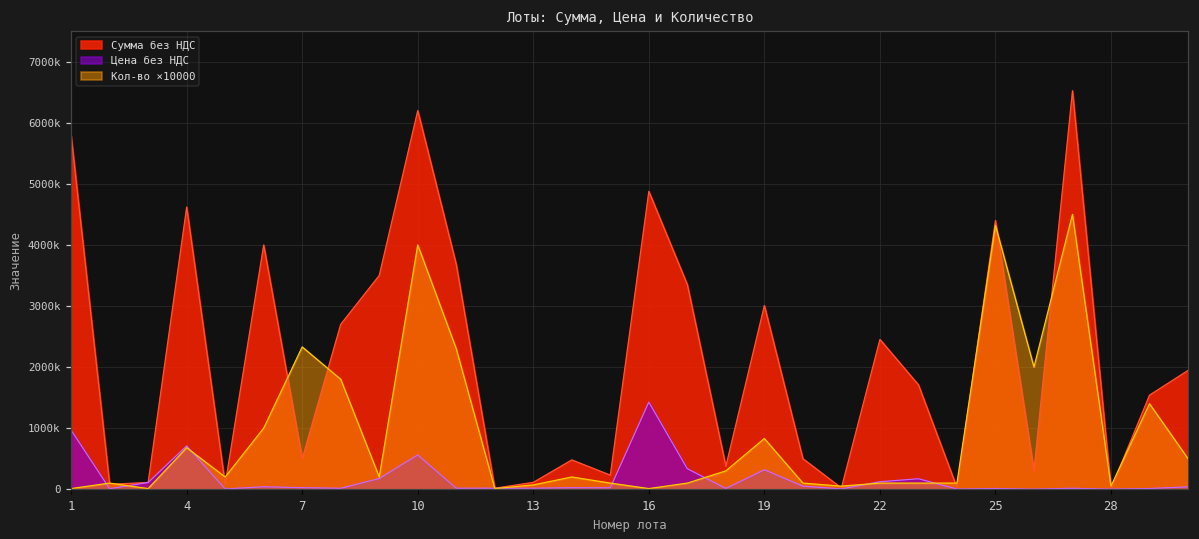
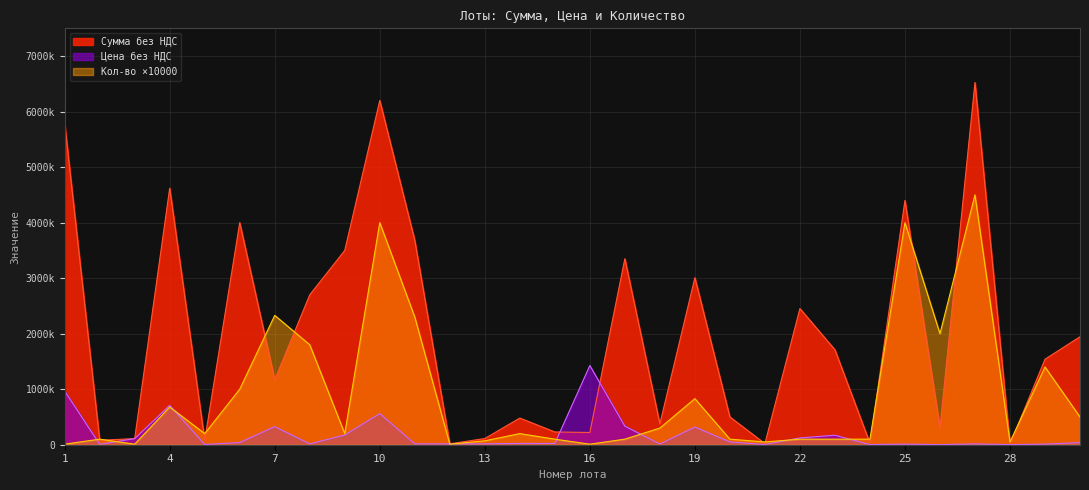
Сумма без НДС, 7: 500000 -> 1200000
Цена без НДС, 7: 0 -> 300000
Сумма без НДС, 16: 4900000 -> 200000
Кол-во ×10000, 25: 4300000 -> 4000000
